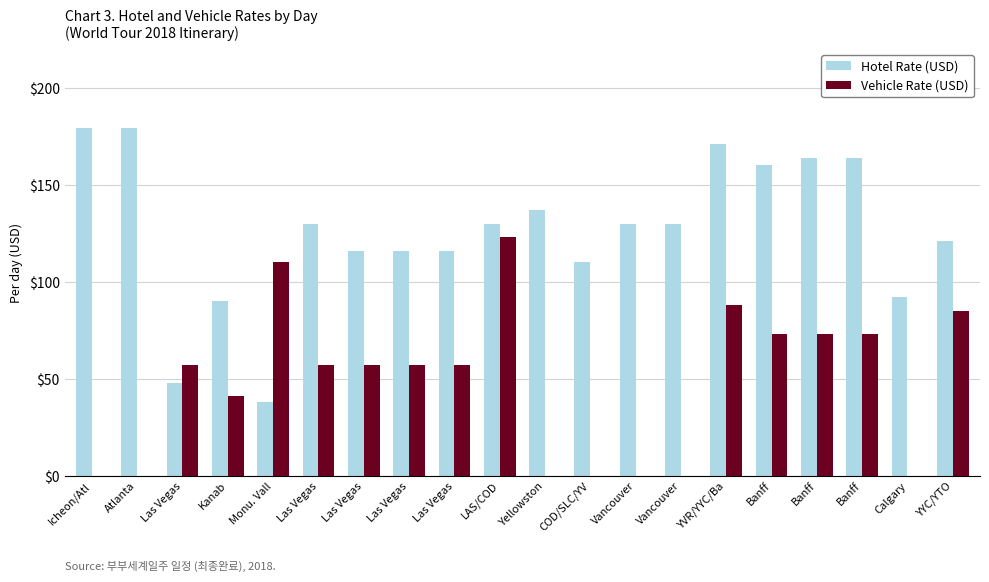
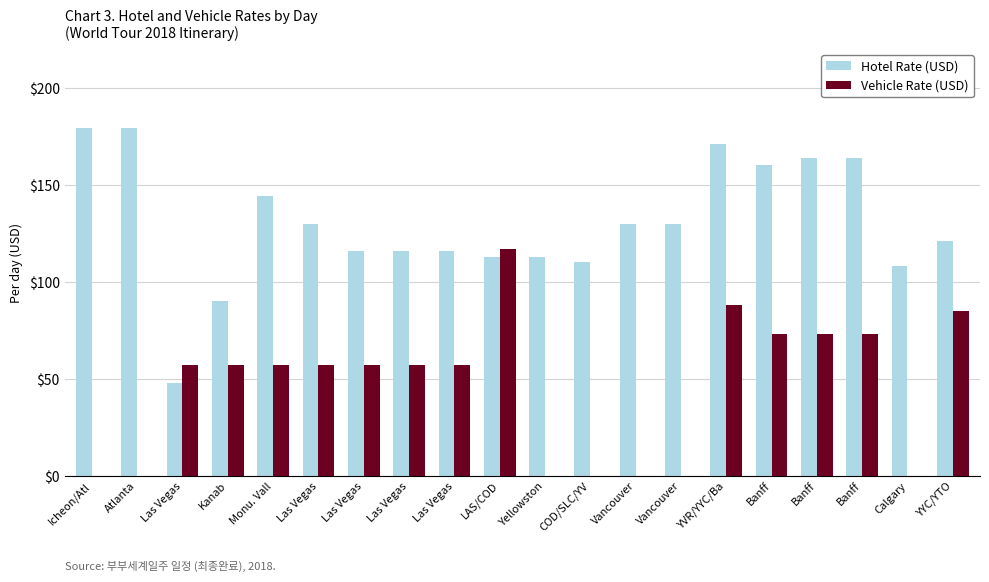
Vehicle Rate (USD), Kanab: $41 -> $57
Hotel Rate (USD), Monu. Vall: $38 -> $144
Vehicle Rate (USD), Monu. Vall: $110 -> $57
Hotel Rate (USD), LAS/COD: $130 -> $113
Vehicle Rate (USD), LAS/COD: $123 -> $117
Hotel Rate (USD), Yellowston: $137 -> $113
Hotel Rate (USD), Calgary: $92 -> $108
